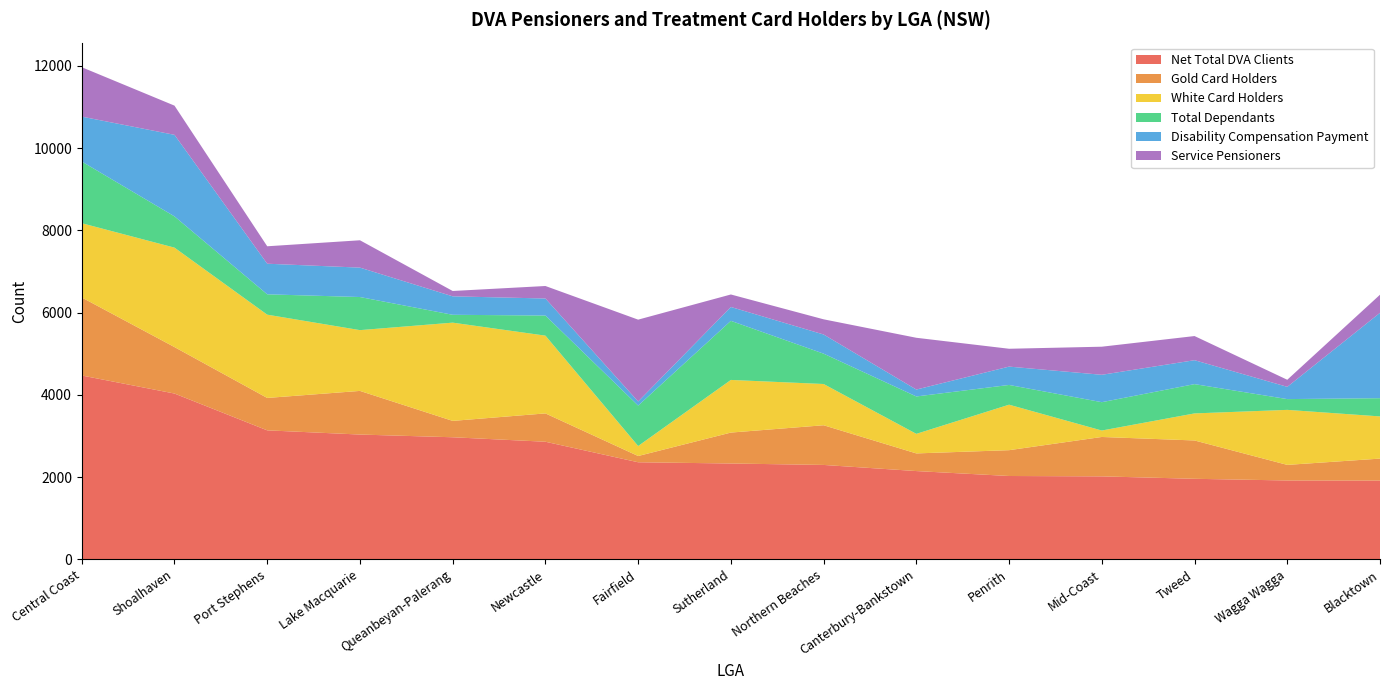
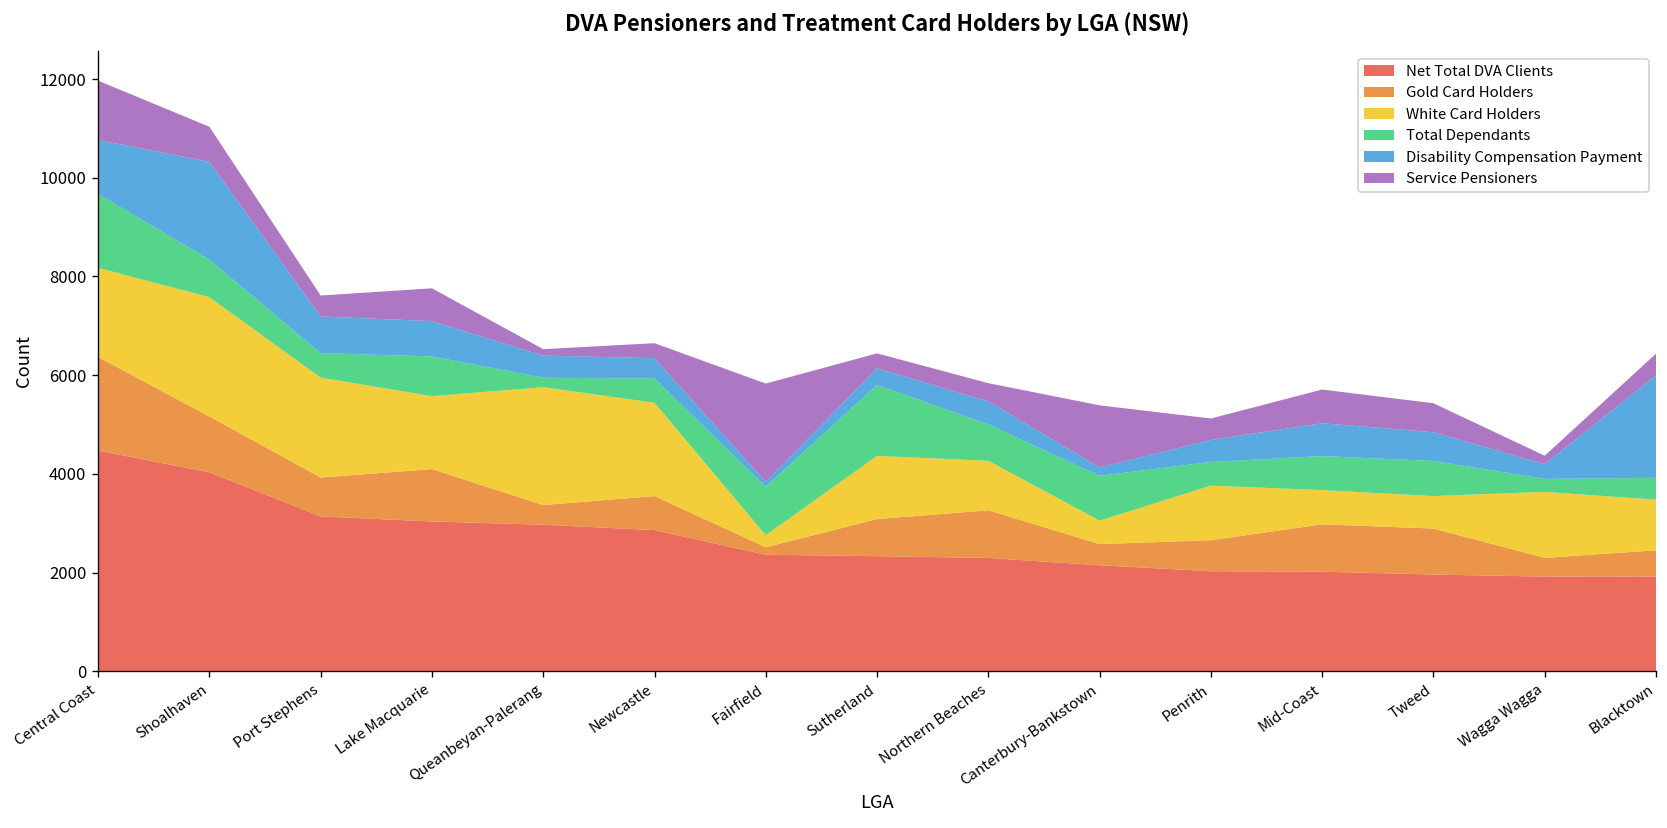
White Card Holders, Mid-Coast: 200 -> 700
